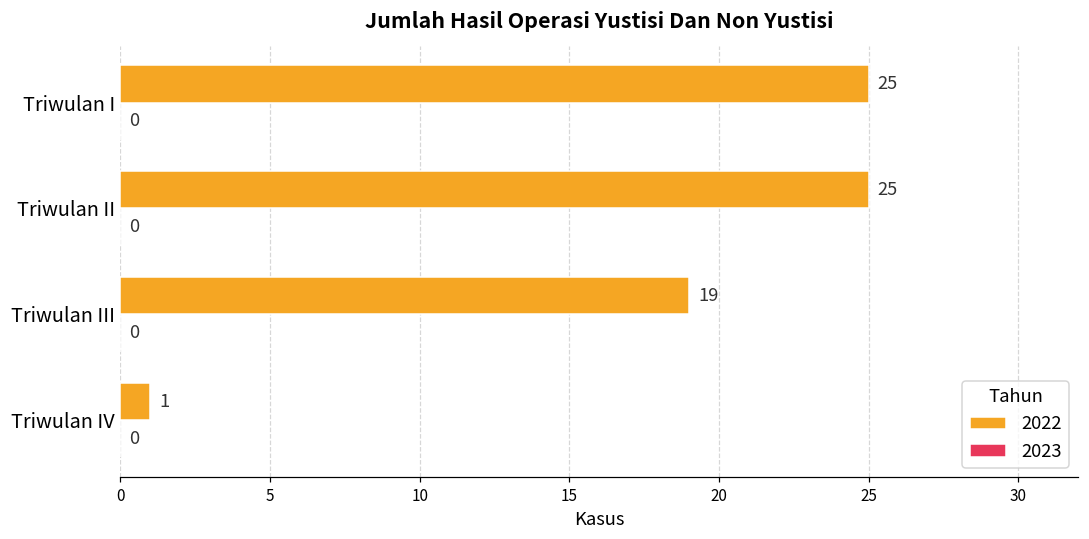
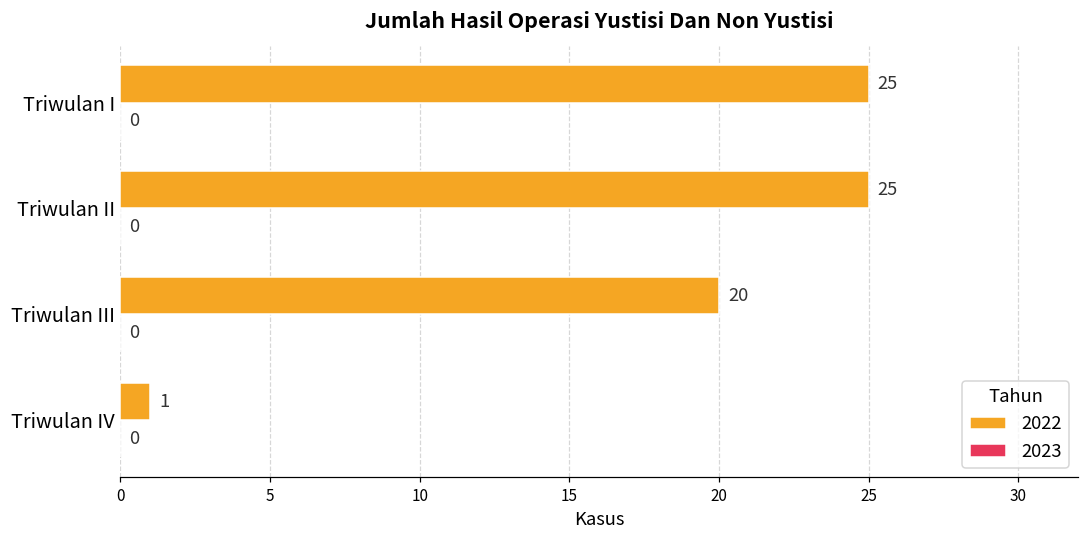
2022, Triwulan III: 19 -> 20
